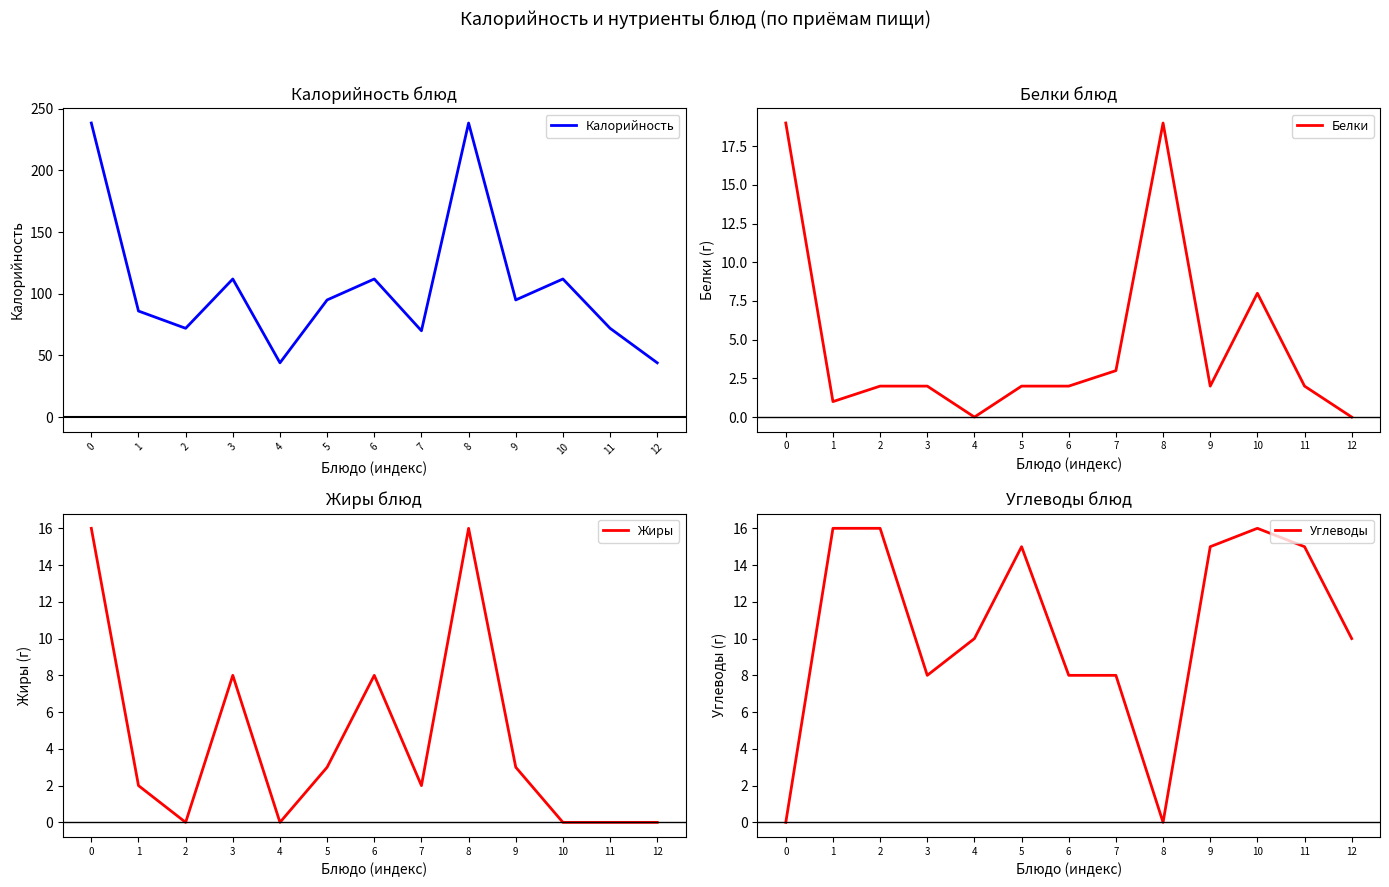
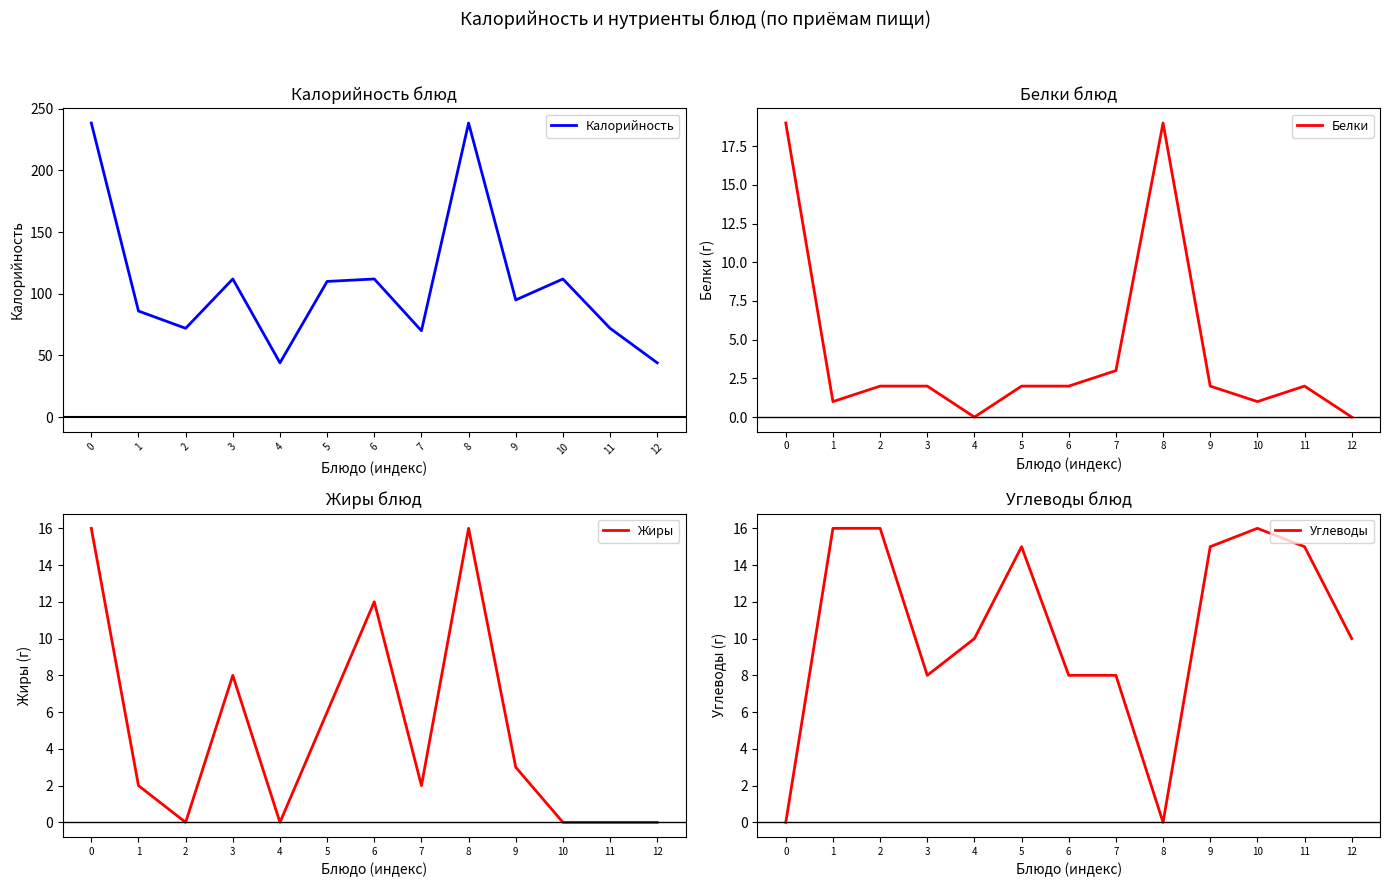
Калорийность блюд, 5: 95 -> 110
Белки блюд, 10: 8 -> 1
Жиры блюд, 5: 3 -> 6
Жиры блюд, 6: 8 -> 12
